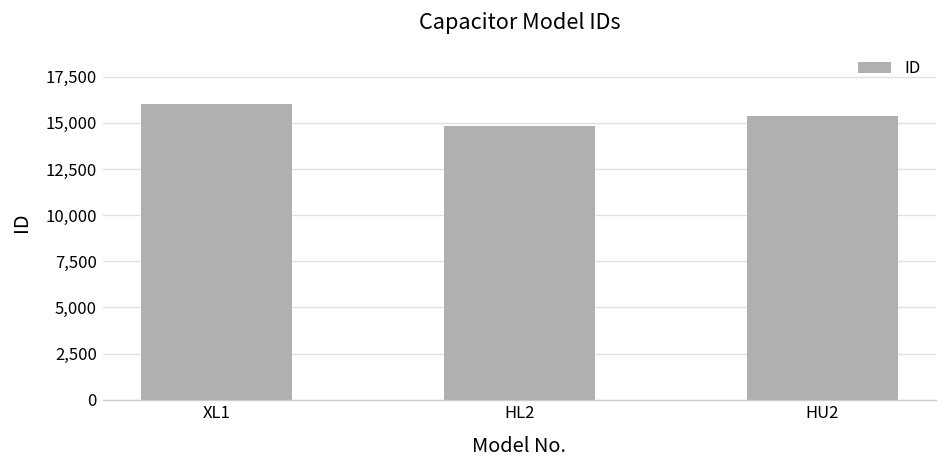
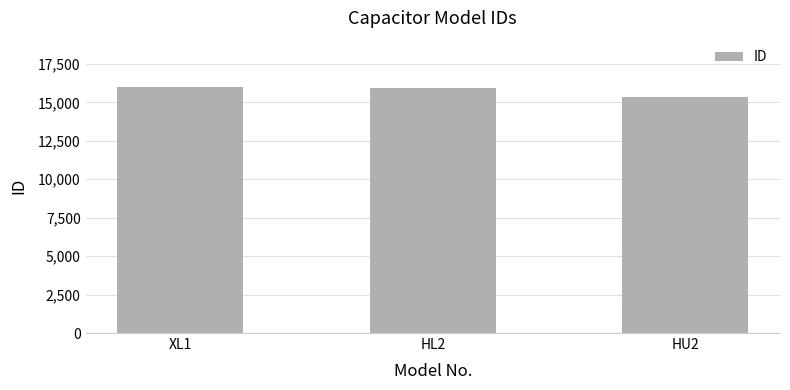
HL2: 14,800 -> 16,000
